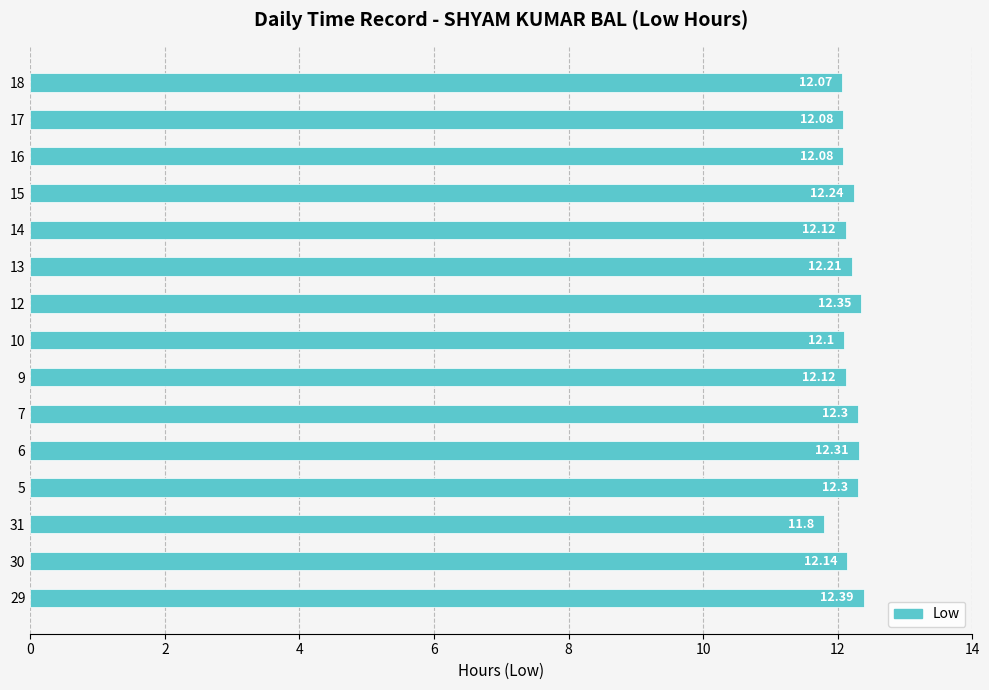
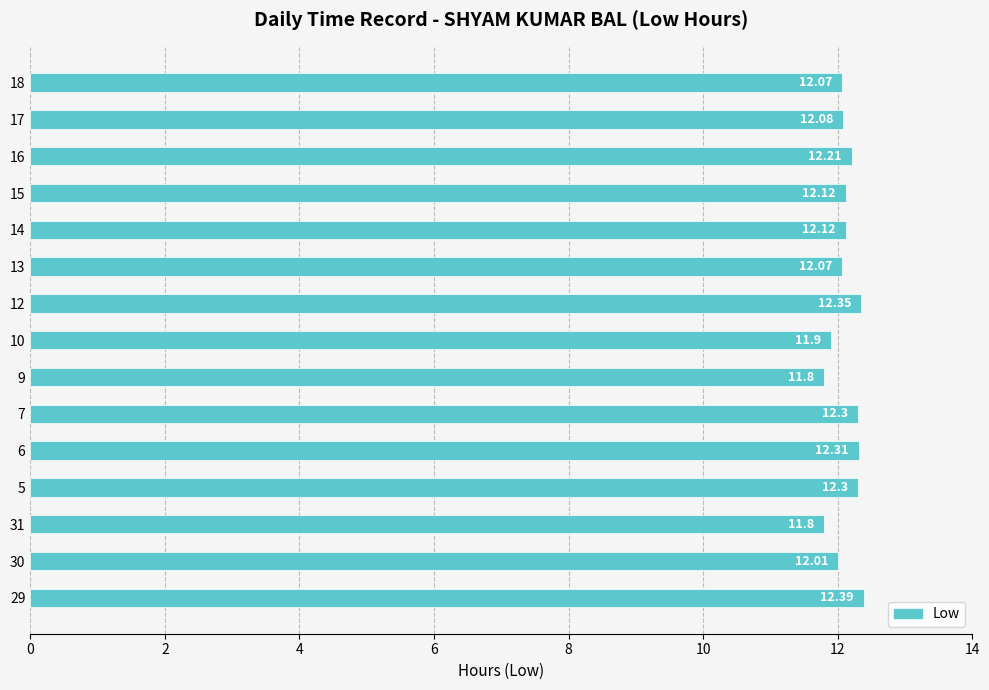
16: 12.08 -> 12.21
15: 12.24 -> 12.12
13: 12.21 -> 12.07
10: 12.1 -> 11.9
9: 12.12 -> 11.8
30: 12.14 -> 12.01
